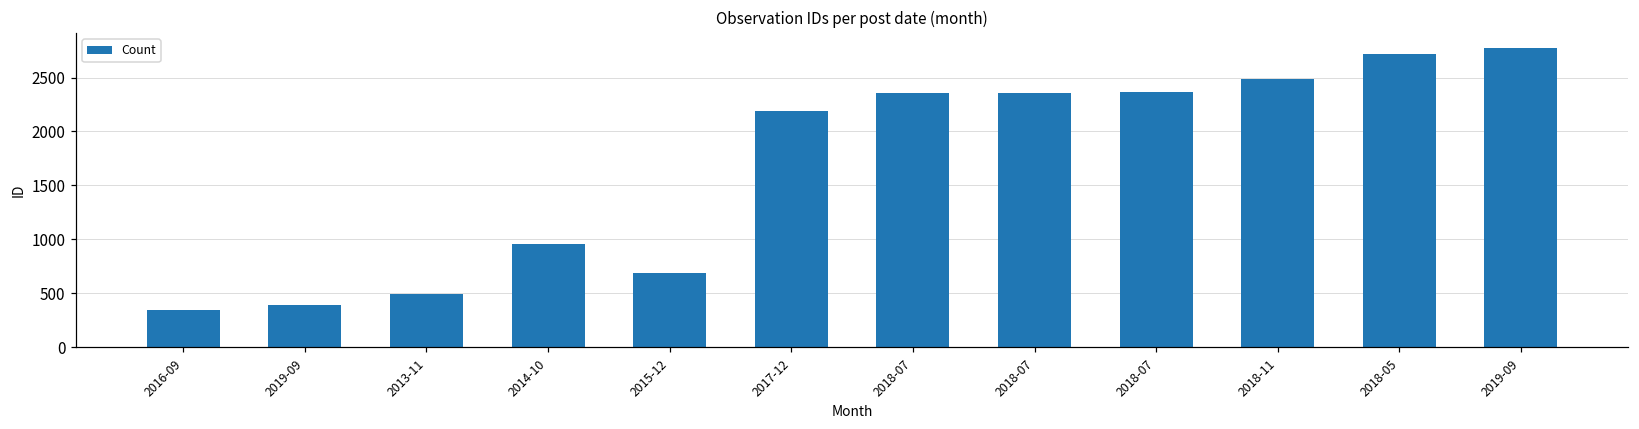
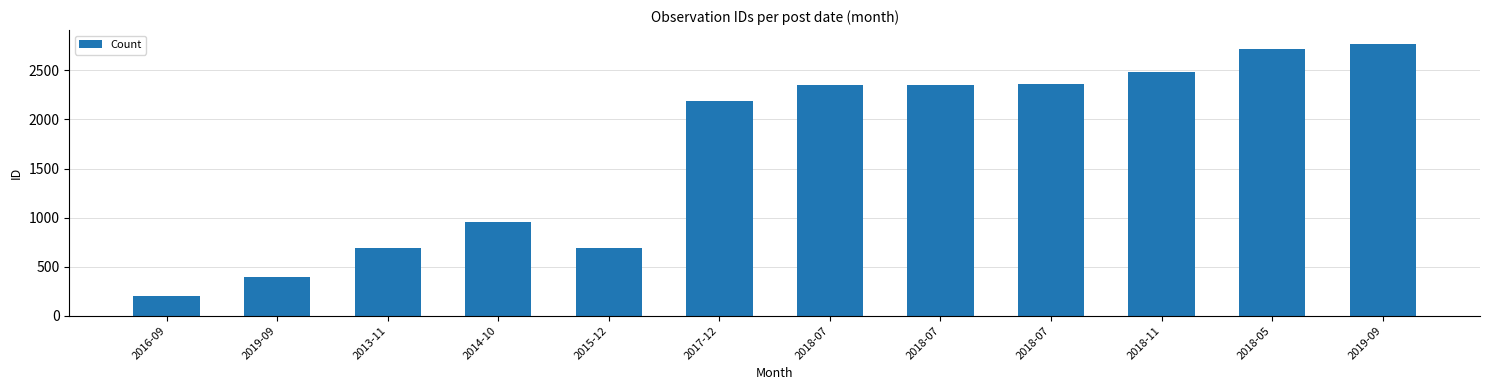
2016-09: 300 -> 200
2013-11: 500 -> 700
